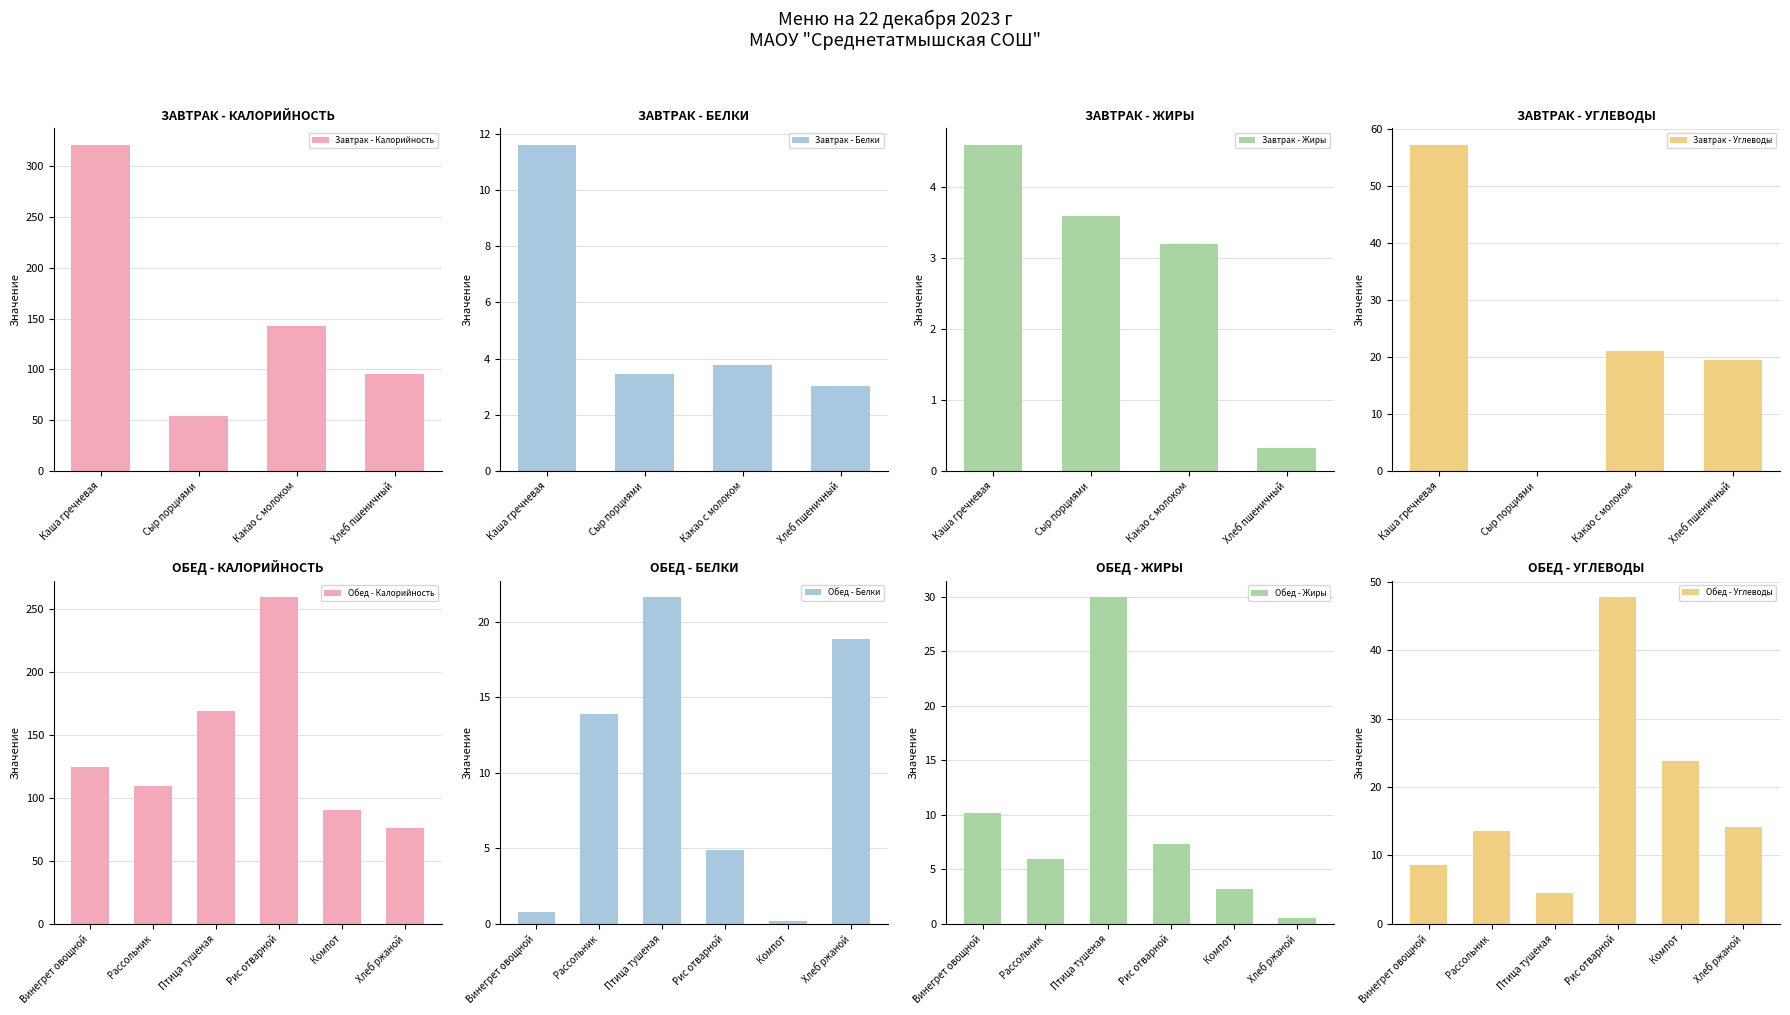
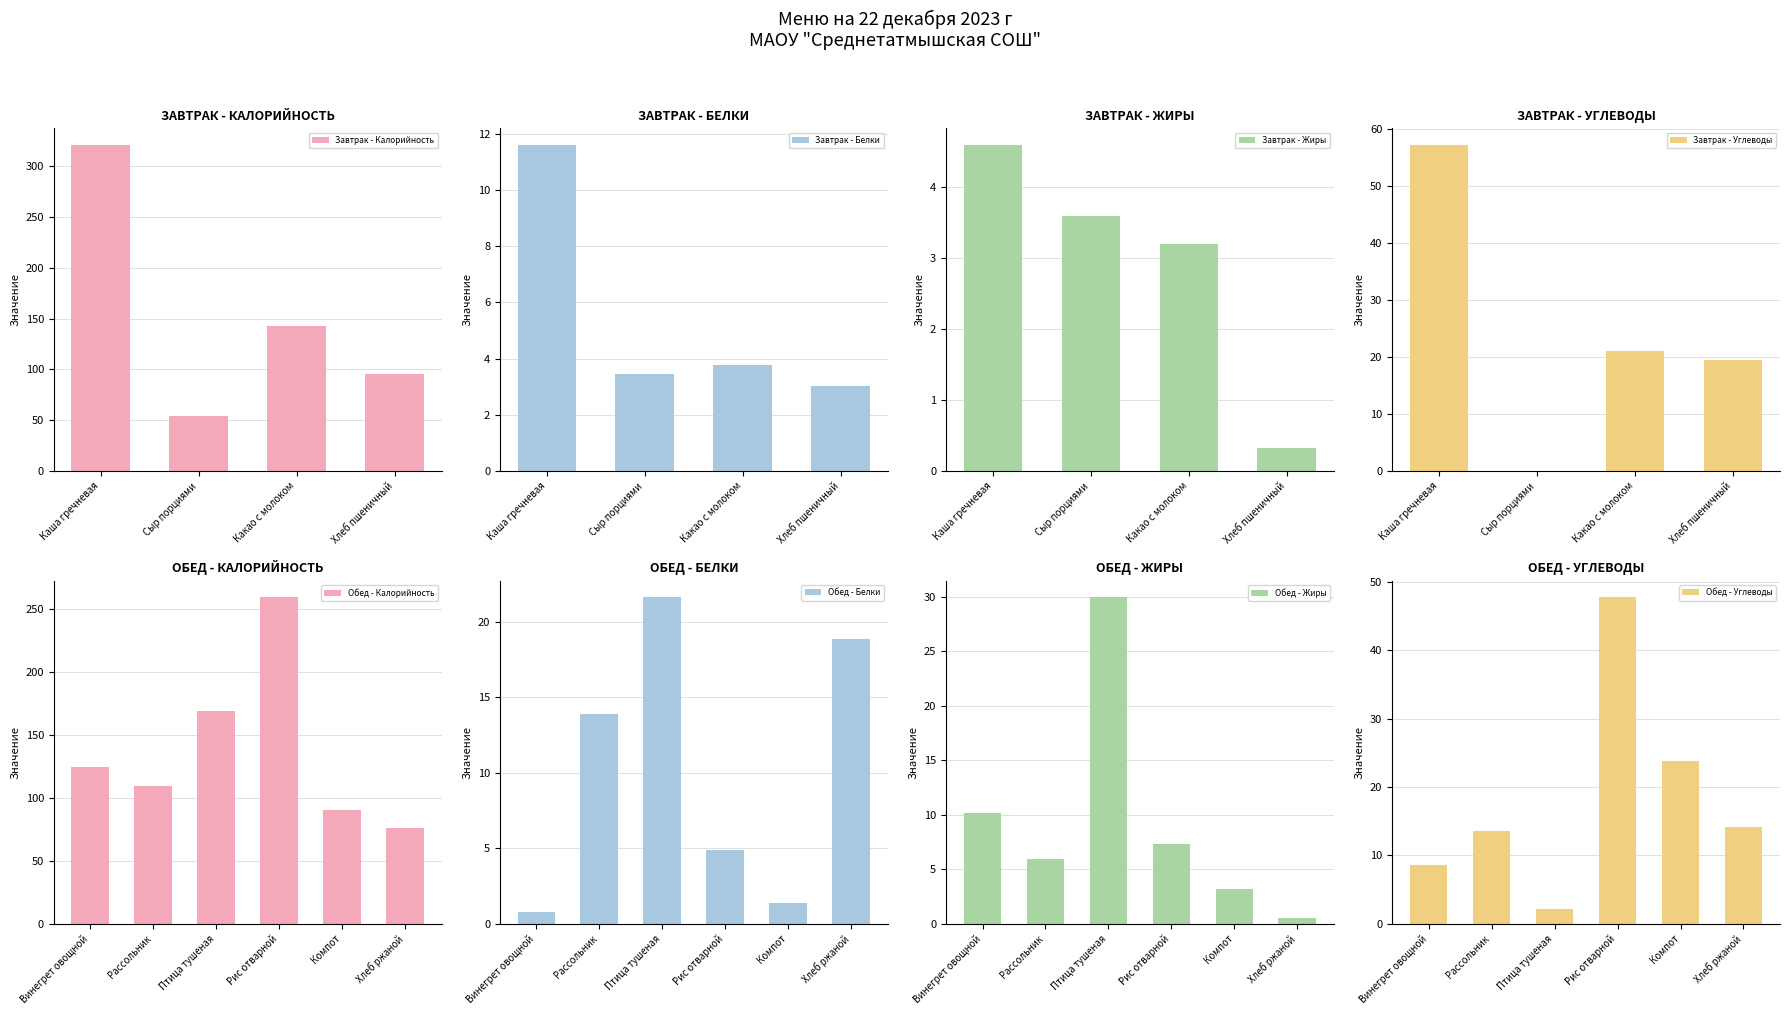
ОБЕД - БЕЛКИ, Компот: 0.2 -> 1.4
ОБЕД - УГЛЕВОДЫ, Птица тушеная: 4 -> 2
